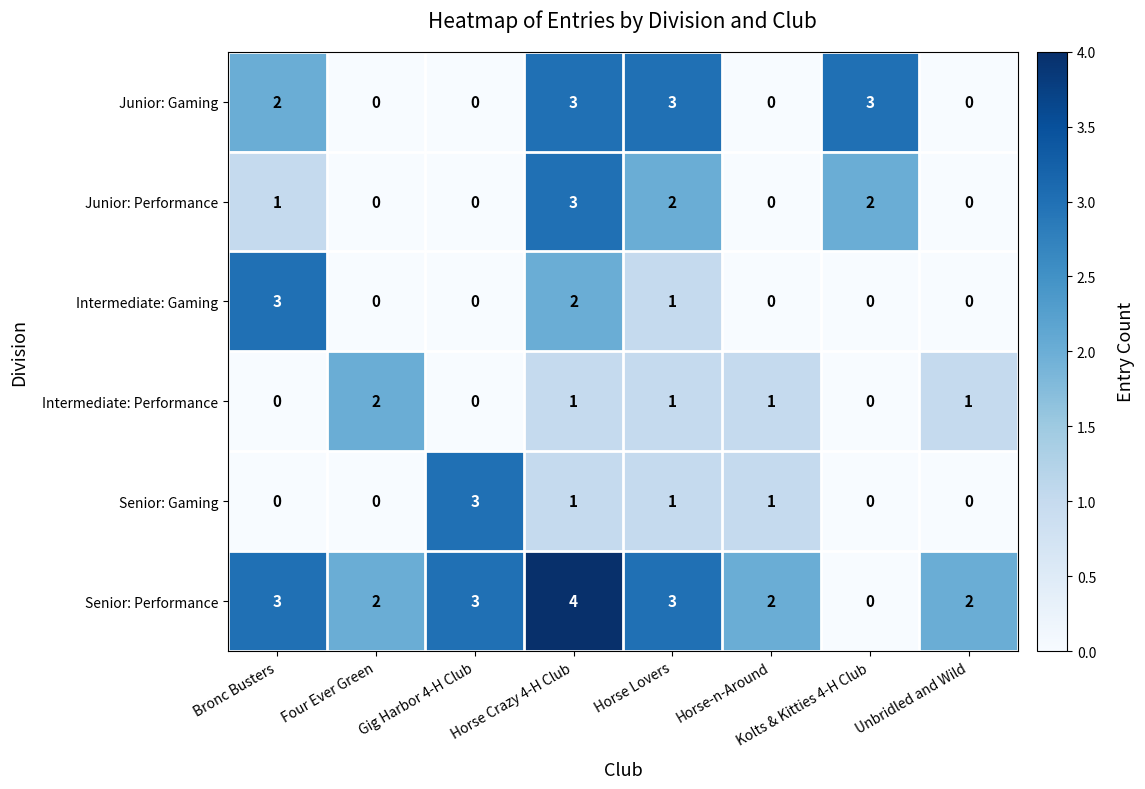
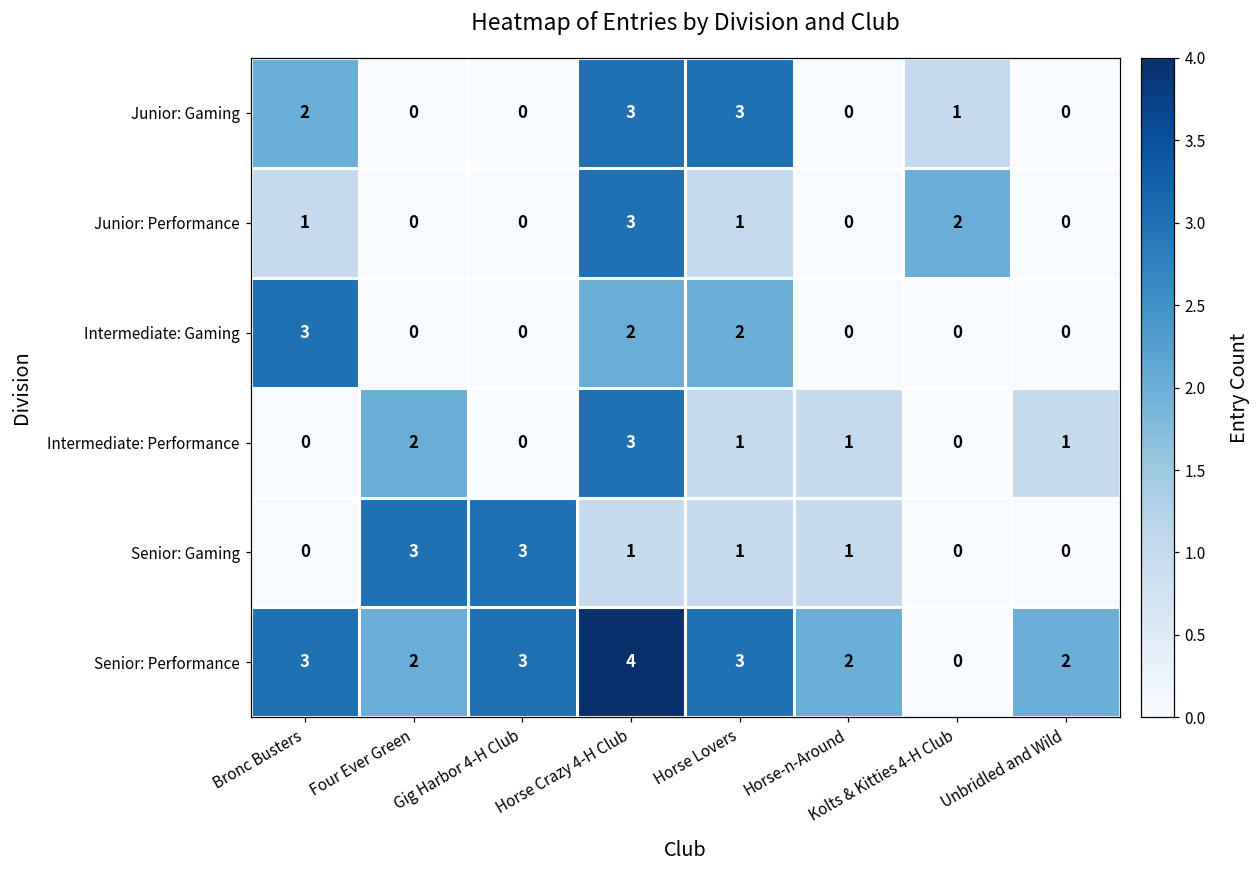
Junior: Gaming, Kolts & Kitties 4-H Club: 3 -> 1
Junior: Performance, Horse Lovers: 2 -> 1
Intermediate: Gaming, Horse Lovers: 1 -> 2
Intermediate: Performance, Horse Crazy 4-H Club: 1 -> 3
Senior: Gaming, Four Ever Green: 0 -> 3
